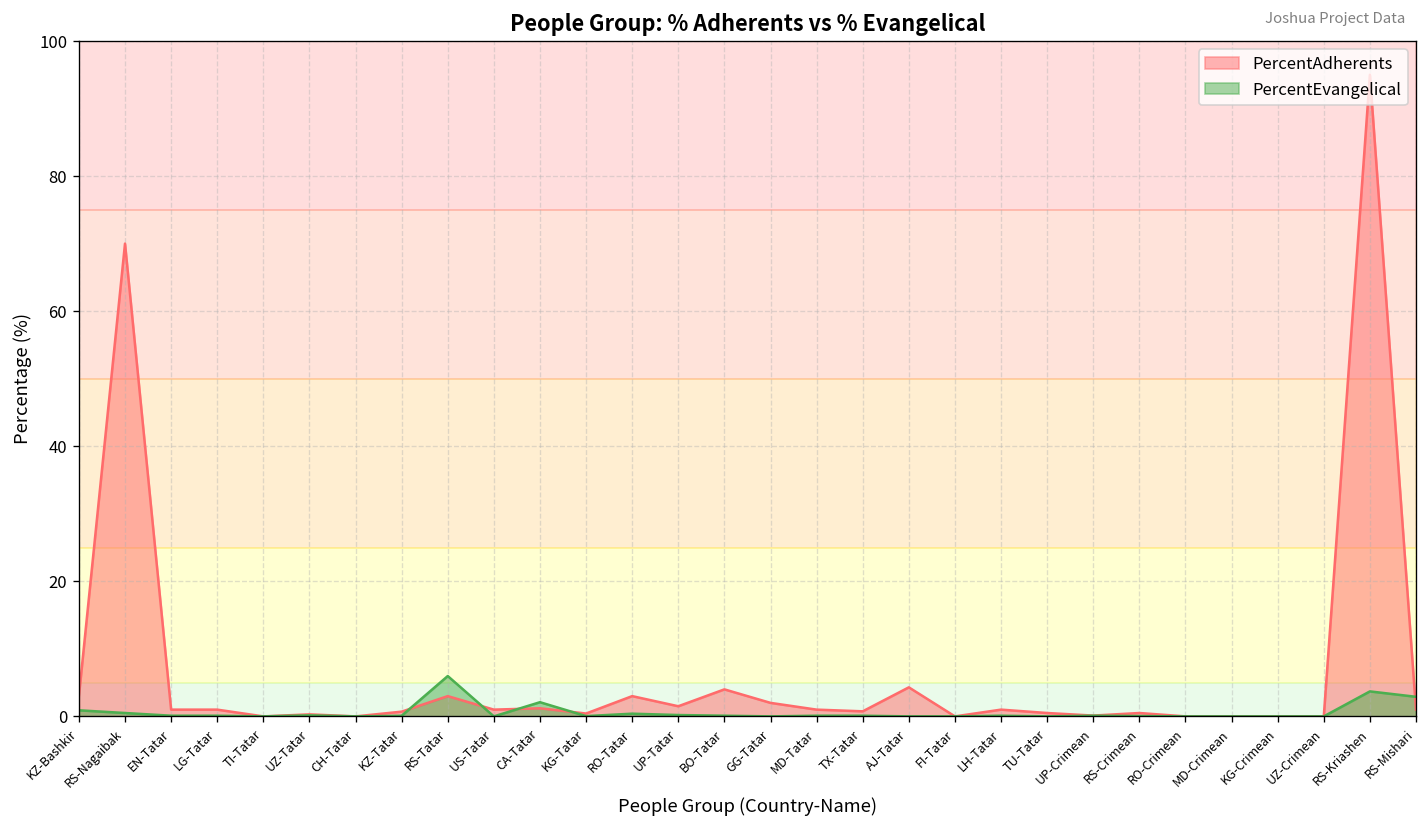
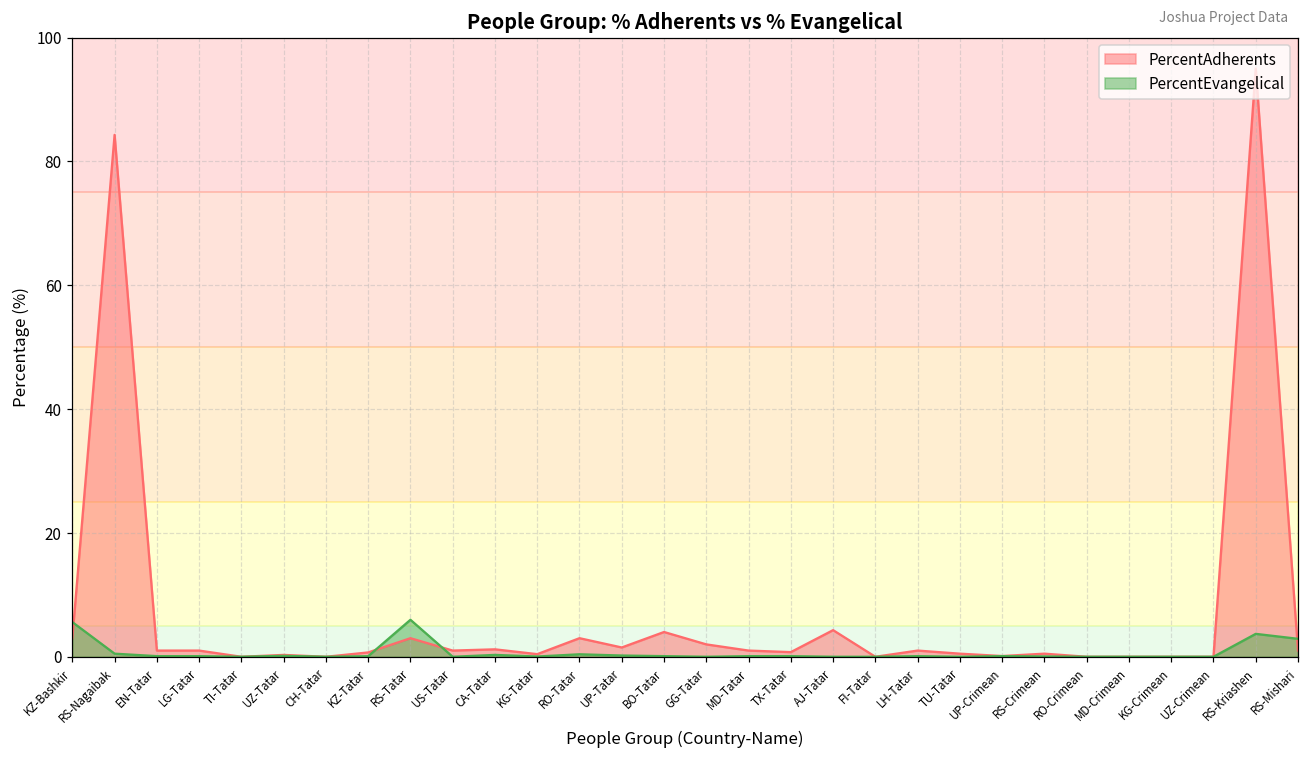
PercentEvangelical, KZ-Bashkir: 1 -> 6
PercentAdherents, RS-Nagaibak: 70 -> 84
PercentEvangelical, CA-Tatar: 2 -> 0
